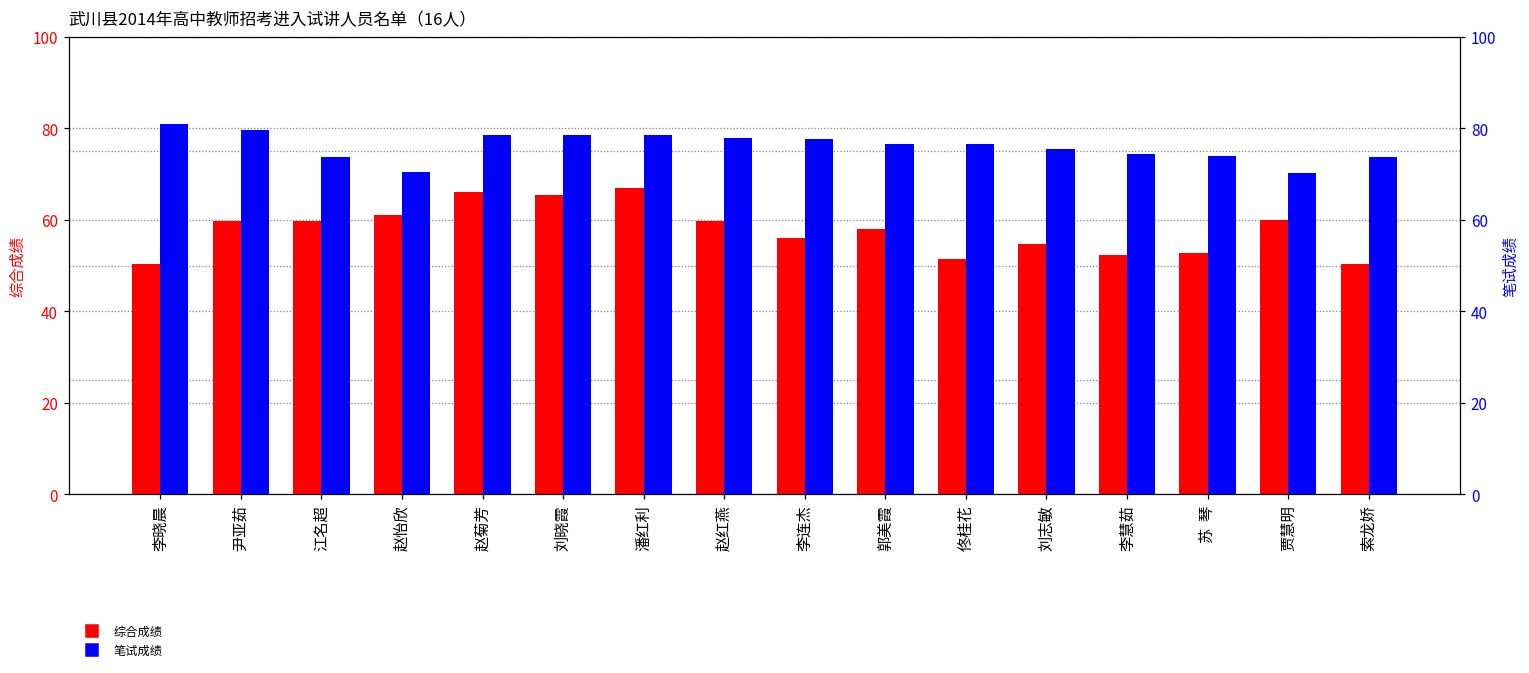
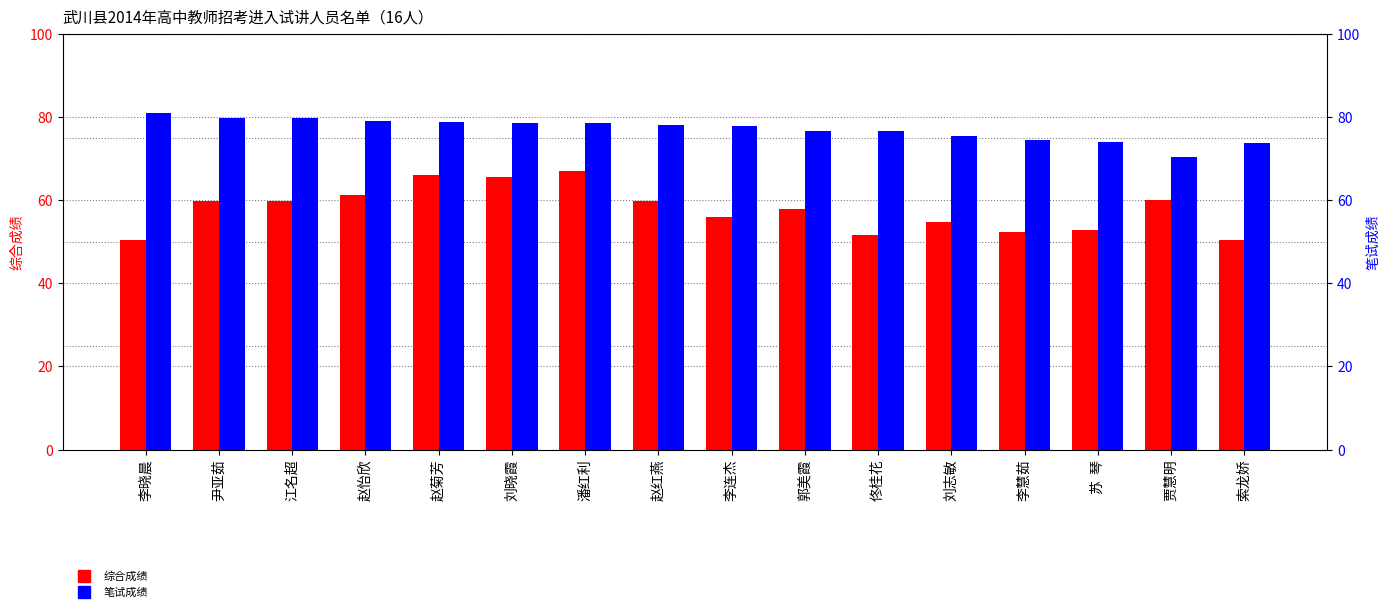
笔试成绩, 江名超: 74 -> 80
笔试成绩, 赵怡欣: 71 -> 79
